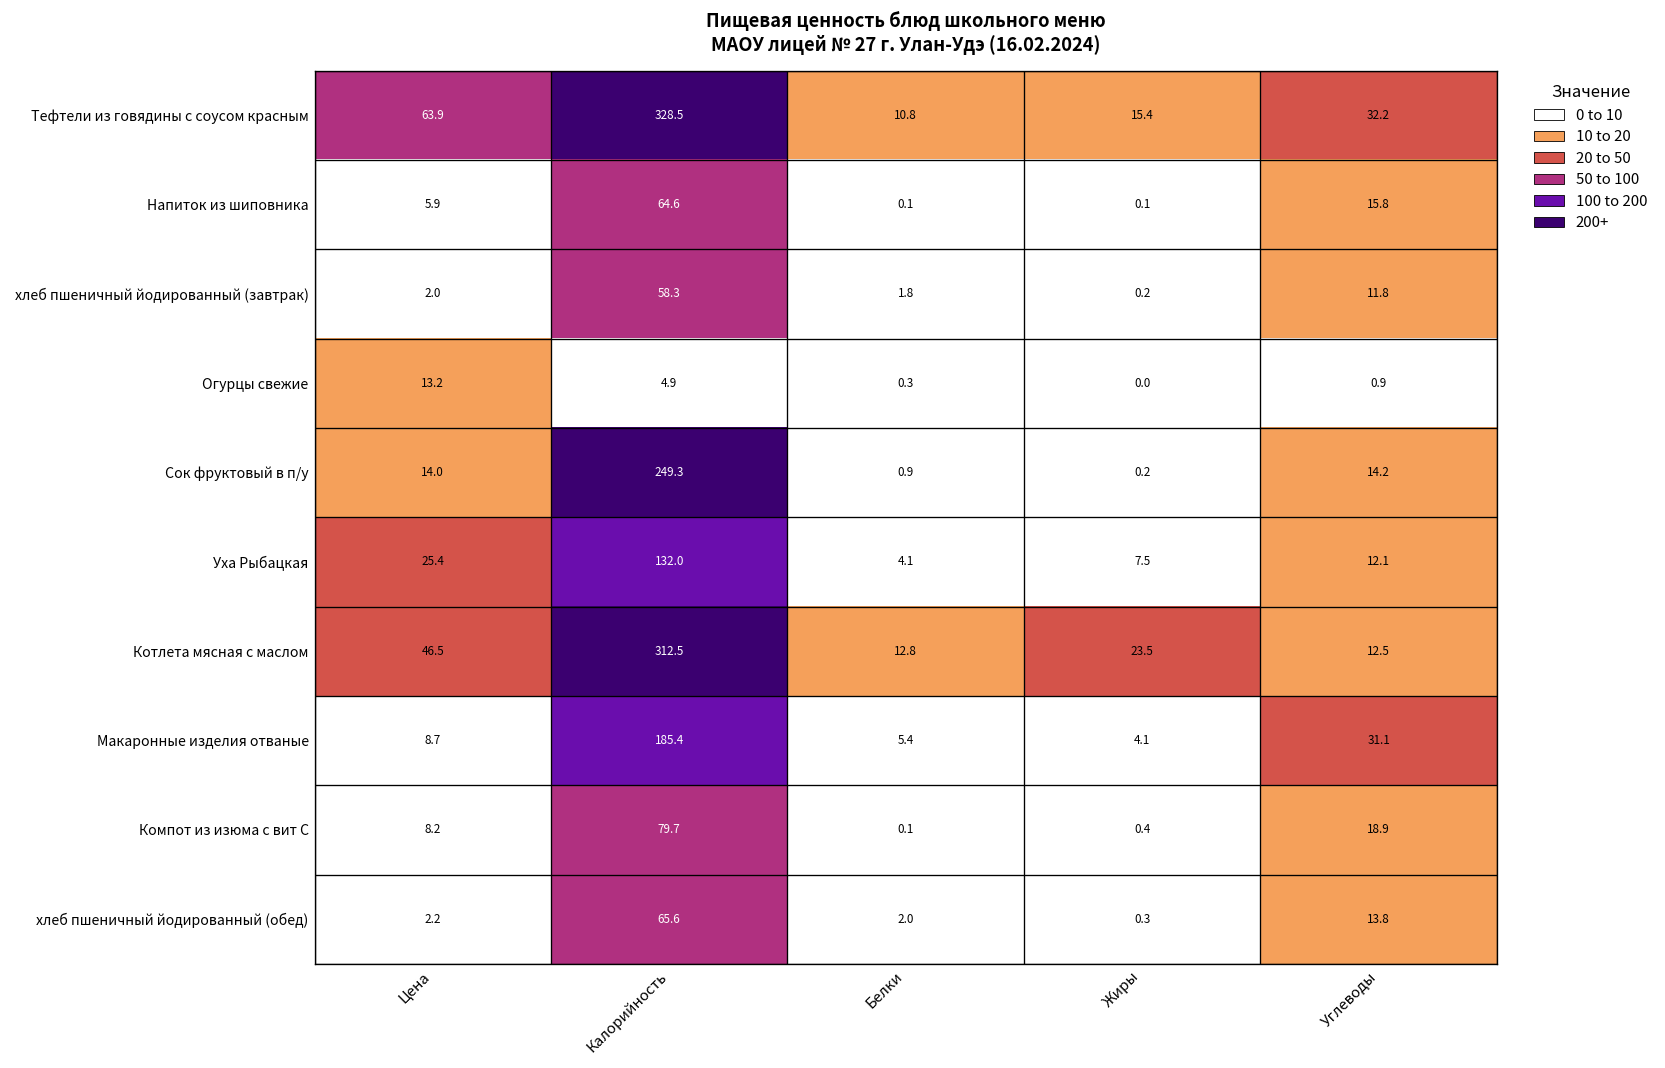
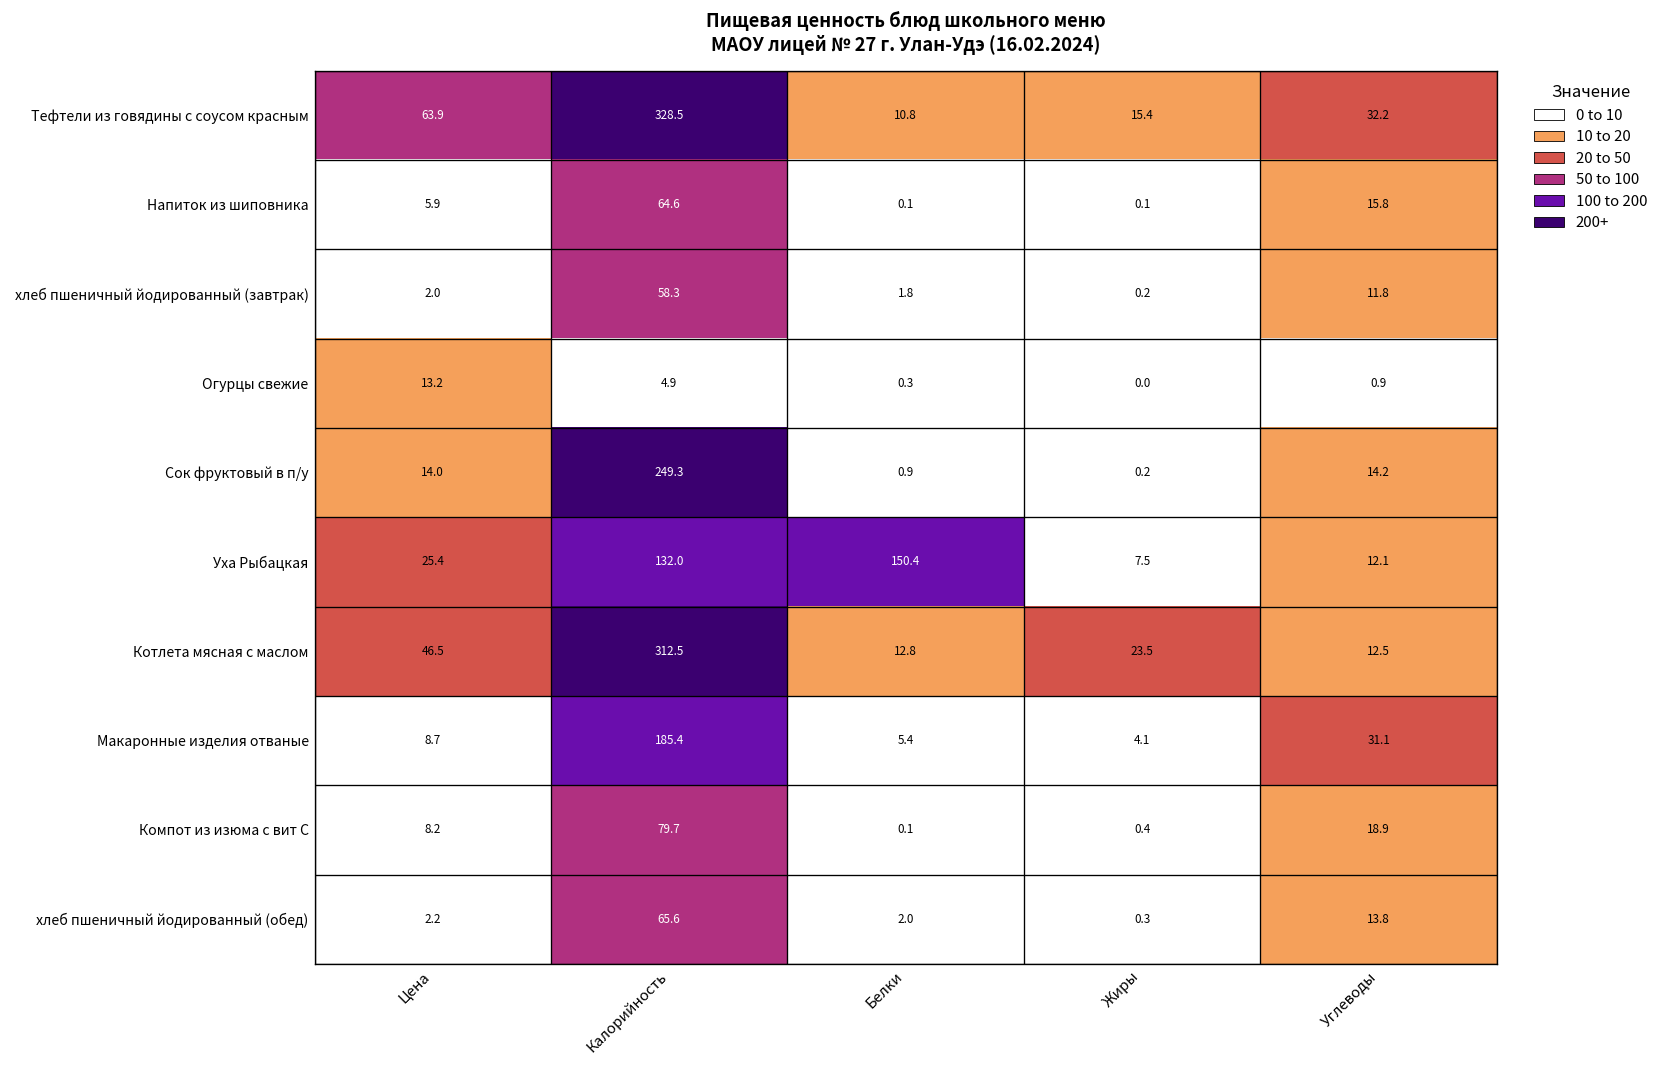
Уха Рыбацкая, Белки: 4.1 -> 150.4
